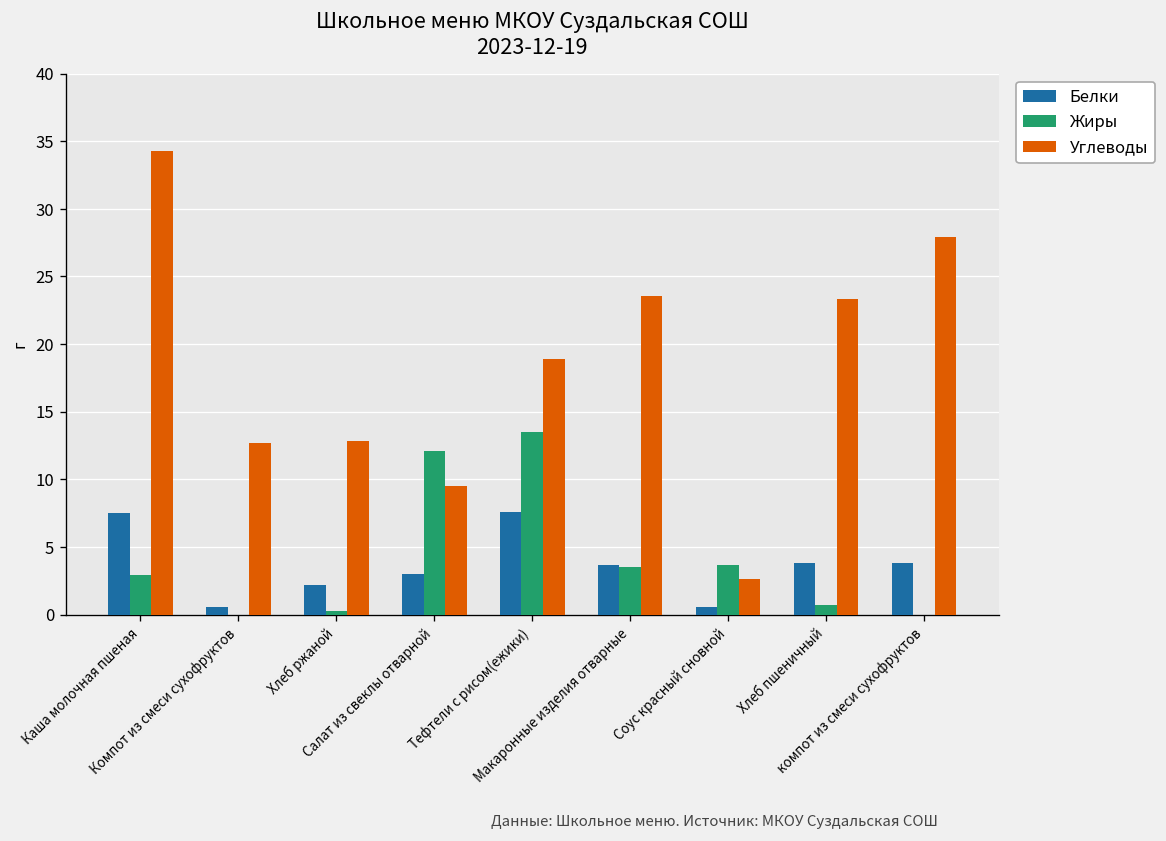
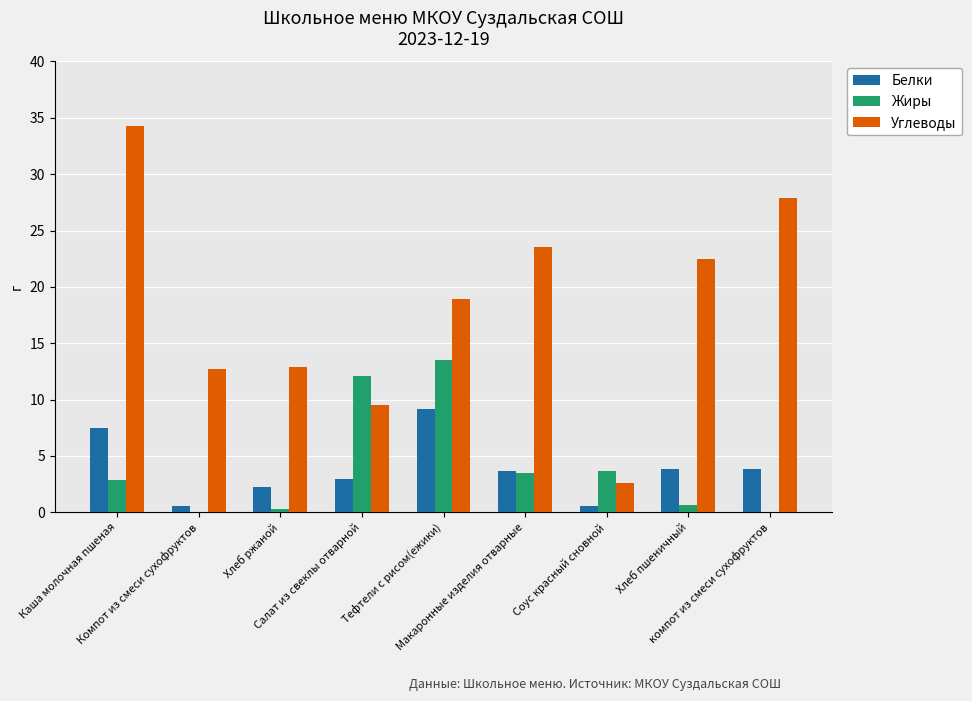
Белки, Тефтели с рисом(ежики): 7.6 -> 9.2
Углеводы, Хлеб пшеничный: 23.4 -> 22.5
